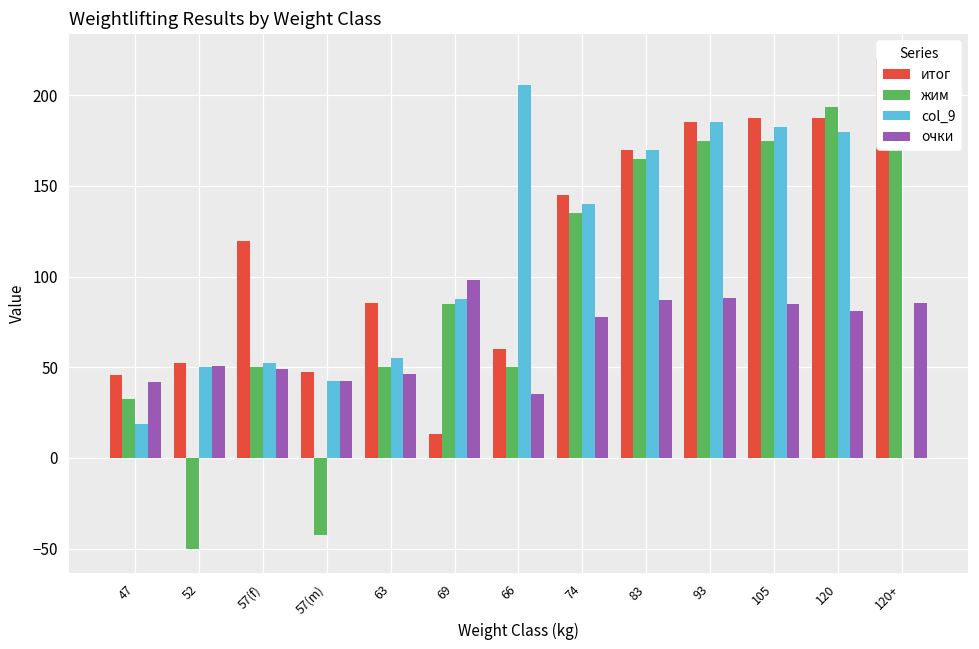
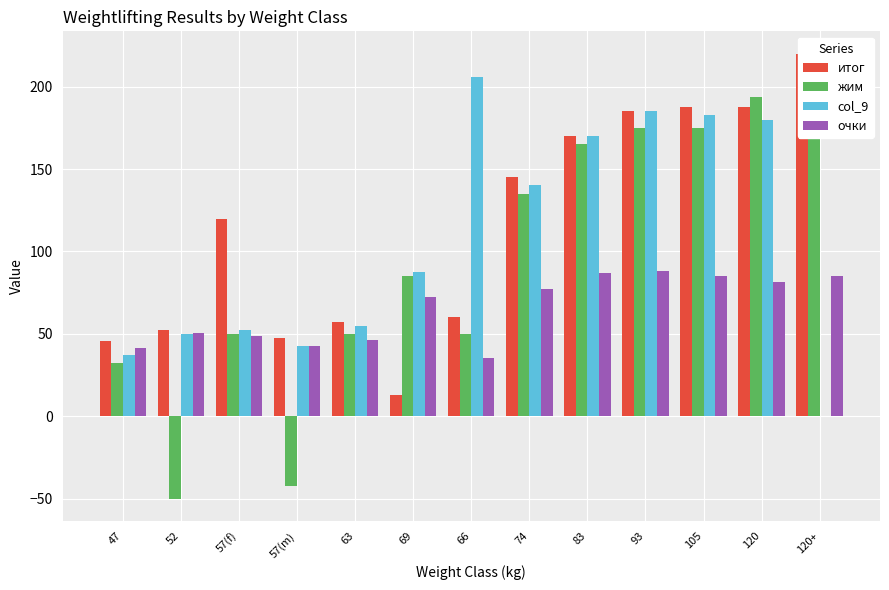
col_9, 47: 19 -> 38
итог, 63: 85 -> 58
очки, 69: 98 -> 72
